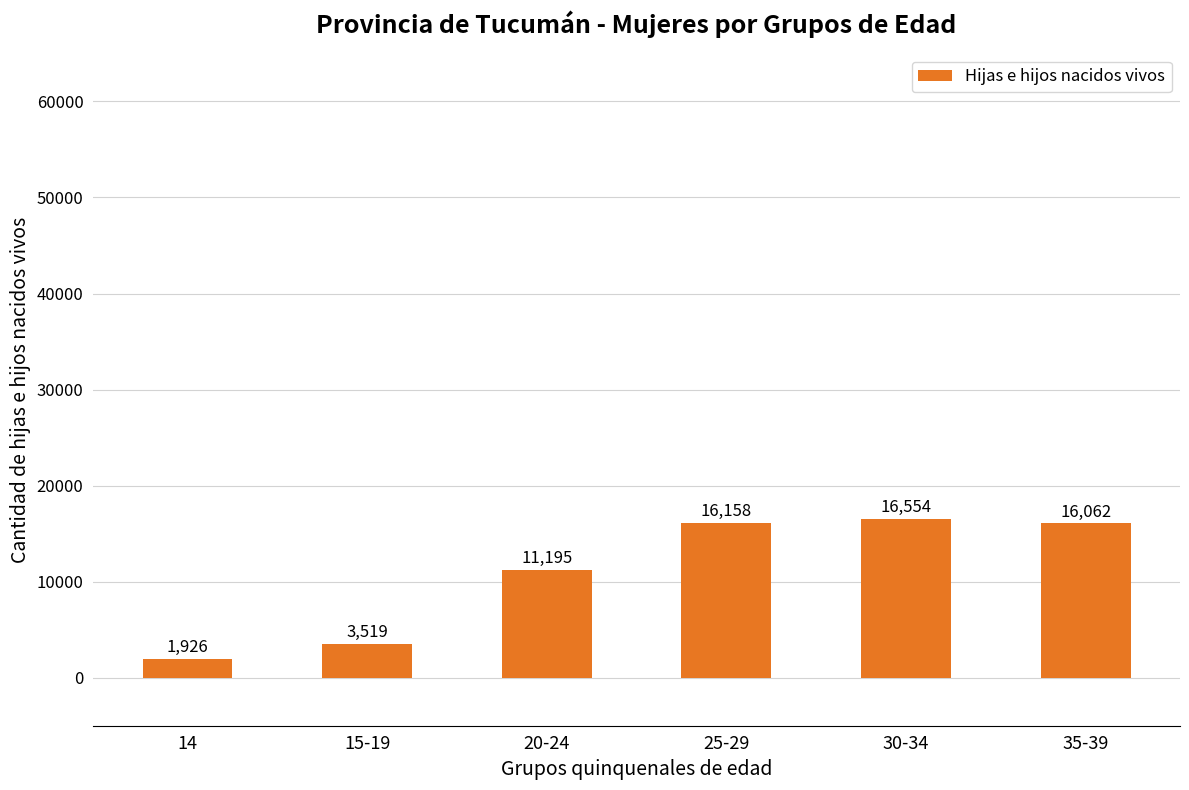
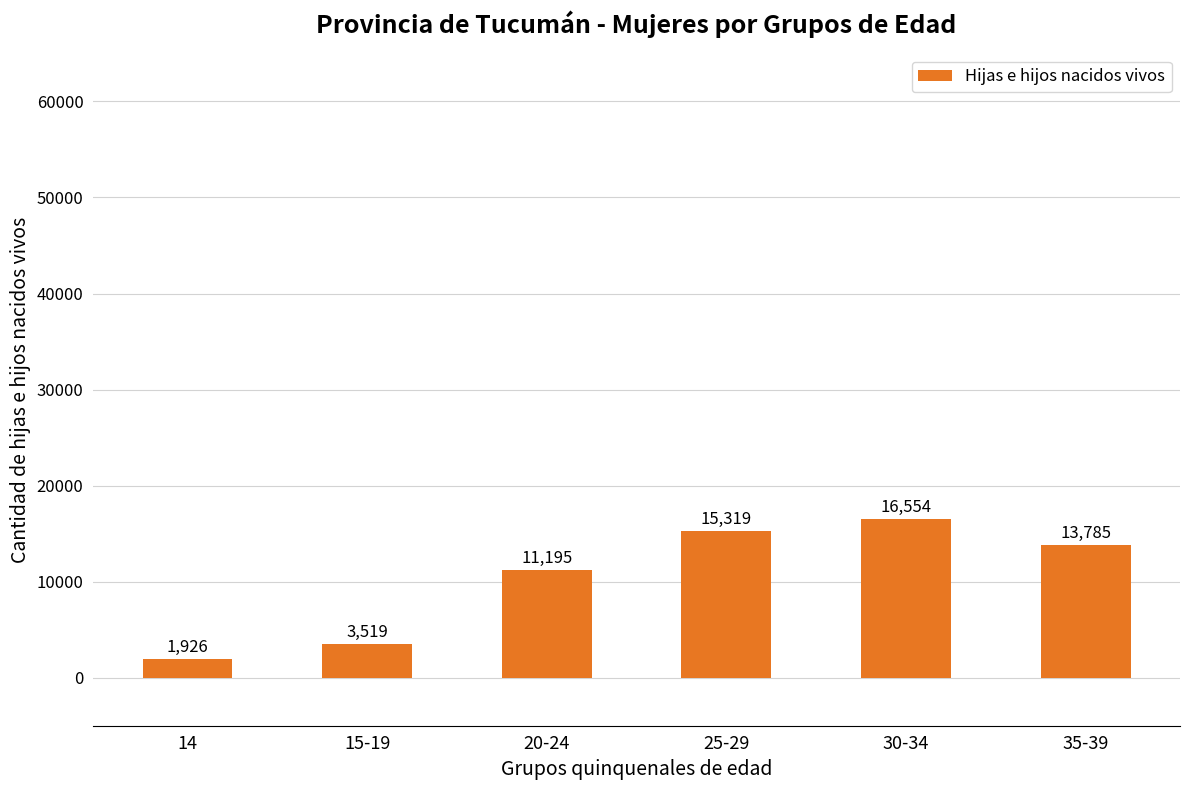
25-29: 16,158 -> 15,319
35-39: 16,062 -> 13,785
